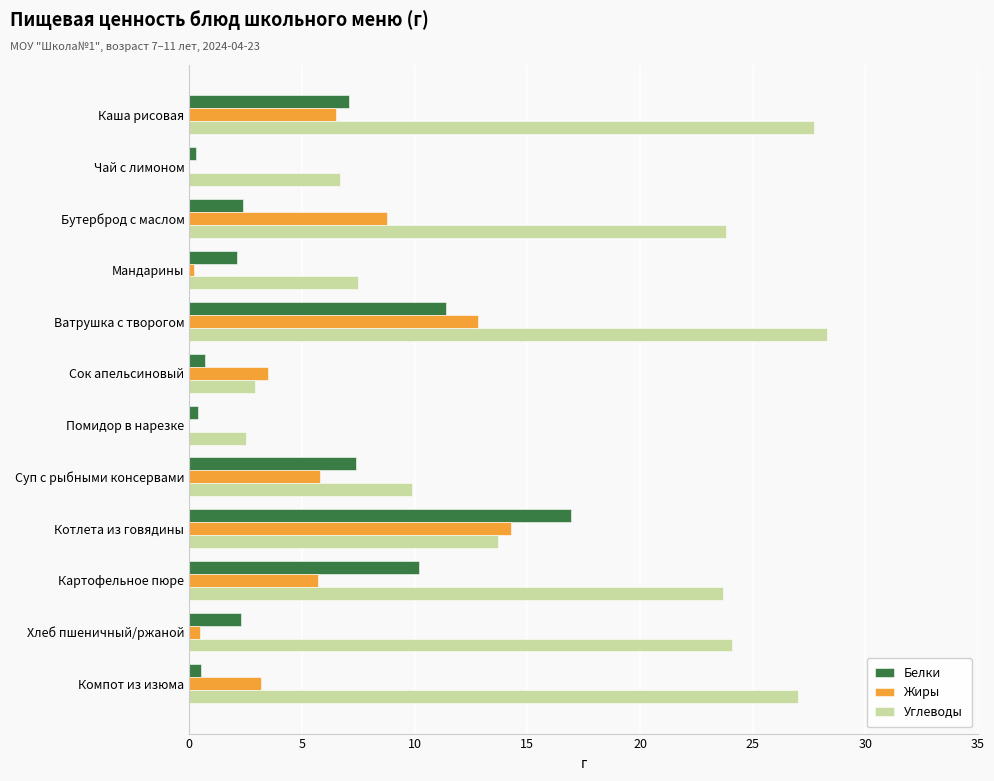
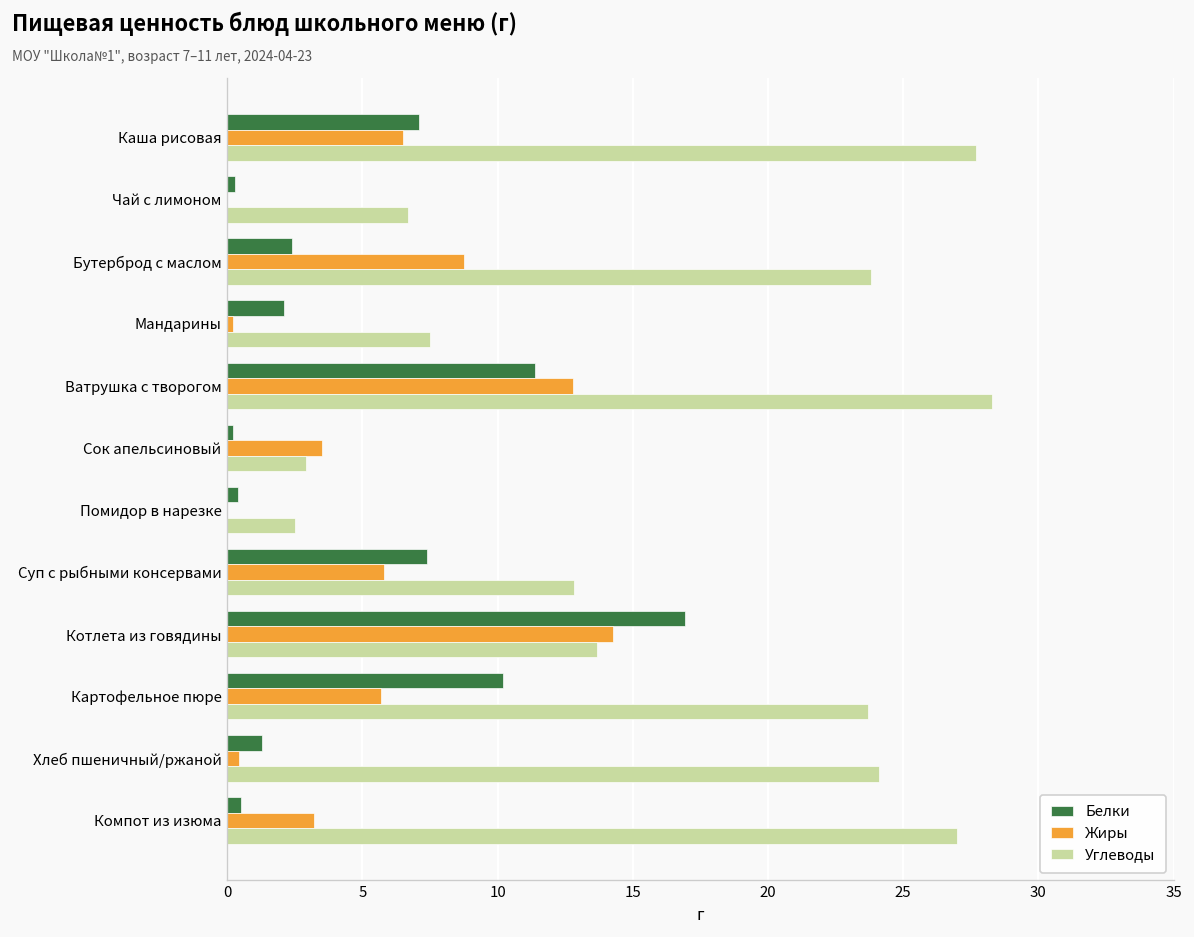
Белки, Сок апельсиновый: 0.7 -> 0.2
Углеводы, Суп с рыбными консервами: 9.9 -> 12.8
Белки, Хлеб пшеничный/ржаной: 2.3 -> 1.3
